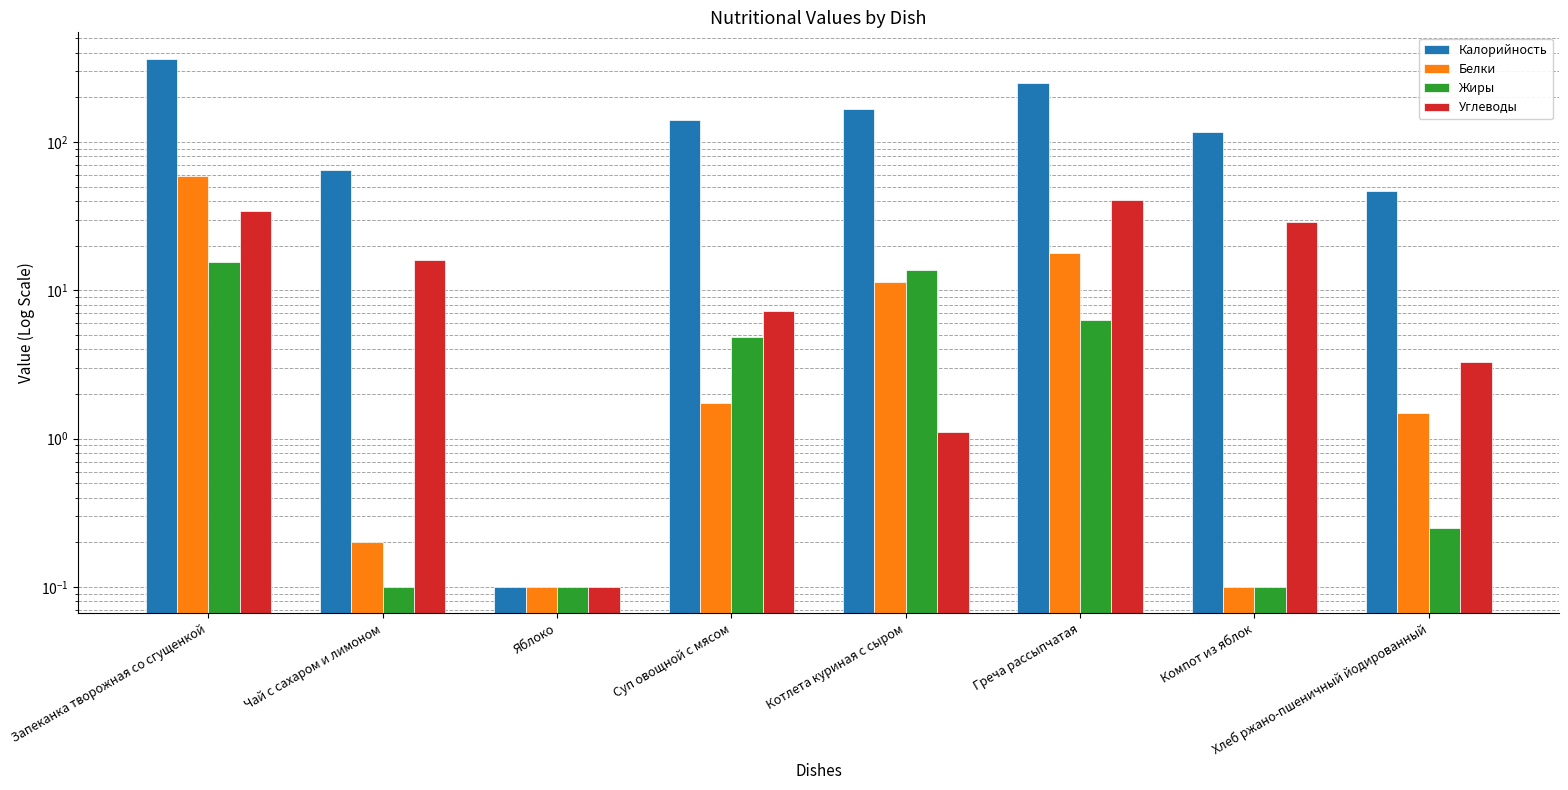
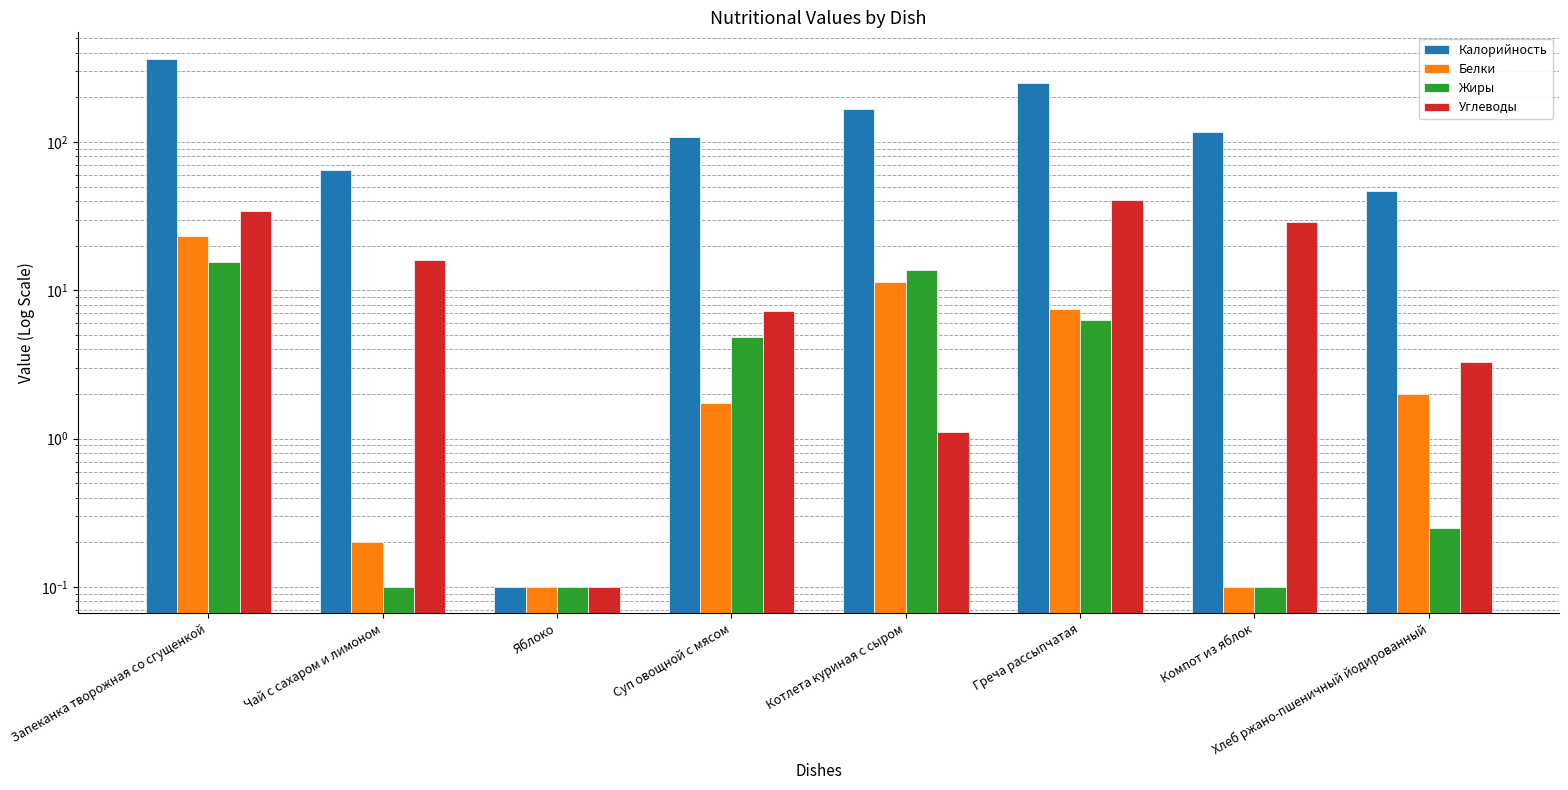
Белки, Запеканка творожная со сгущенкой: 59 -> 23
Калорийность, Суп овощной с мясом: 140 -> 110
Белки, Греча рассыпчатая: 18 -> 8
Белки, Хлеб ржано-пшеничный йодированный: 1.5 -> 2.0
